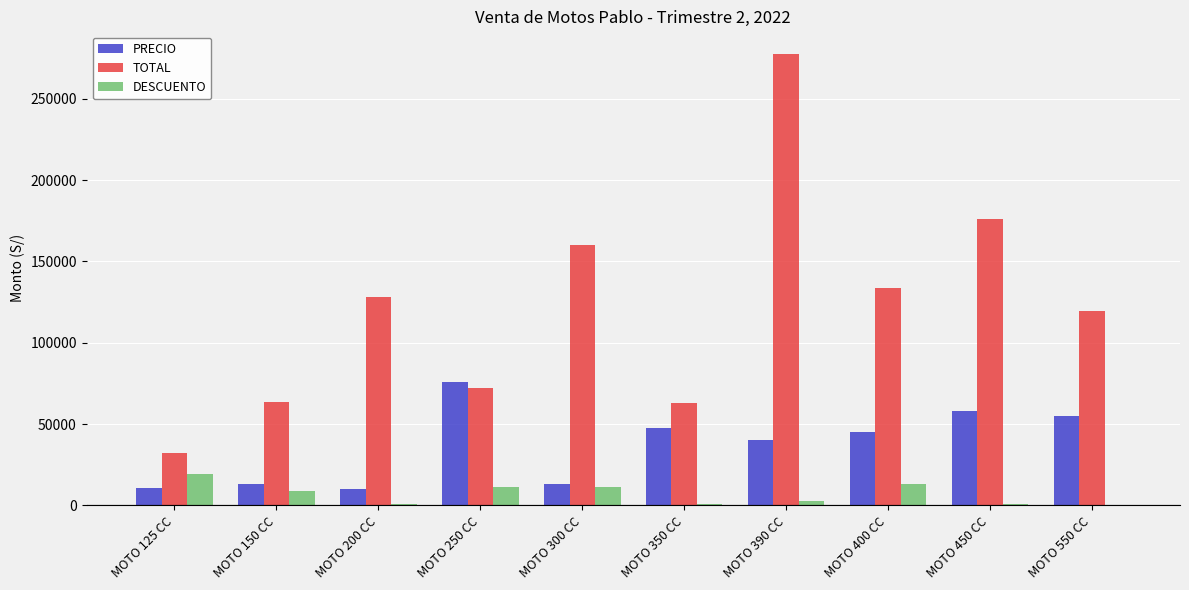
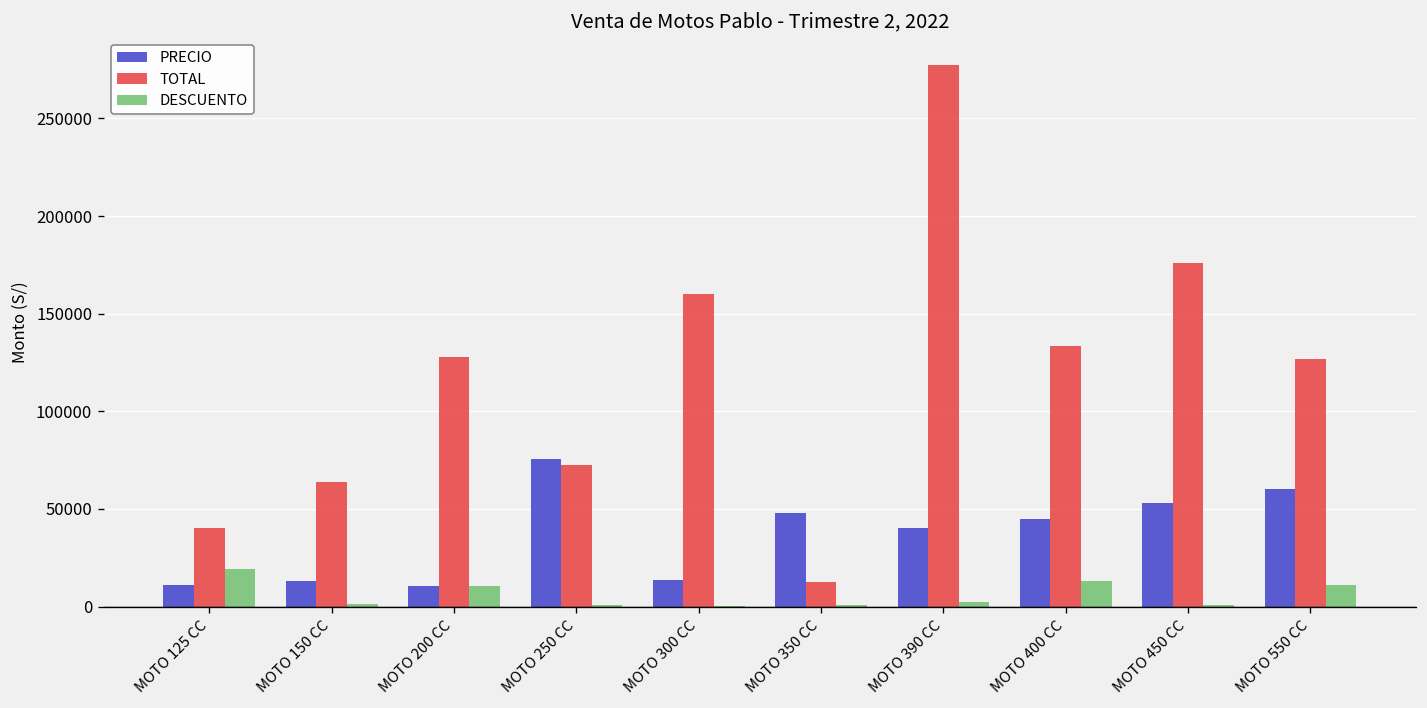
TOTAL, MOTO 125 CC: 32000 -> 40000
DESCUENTO, MOTO 150 CC: 9000 -> 1000
DESCUENTO, MOTO 200 CC: 1000 -> 11000
DESCUENTO, MOTO 250 CC: 12000 -> 1000
DESCUENTO, MOTO 300 CC: 11000 -> 0
TOTAL, MOTO 350 CC: 63000 -> 13000
PRECIO, MOTO 450 CC: 58000 -> 53000
PRECIO, MOTO 550 CC: 55000 -> 60000
TOTAL, MOTO 550 CC: 120000 -> 127000
DESCUENTO, MOTO 550 CC: 0 -> 11000
